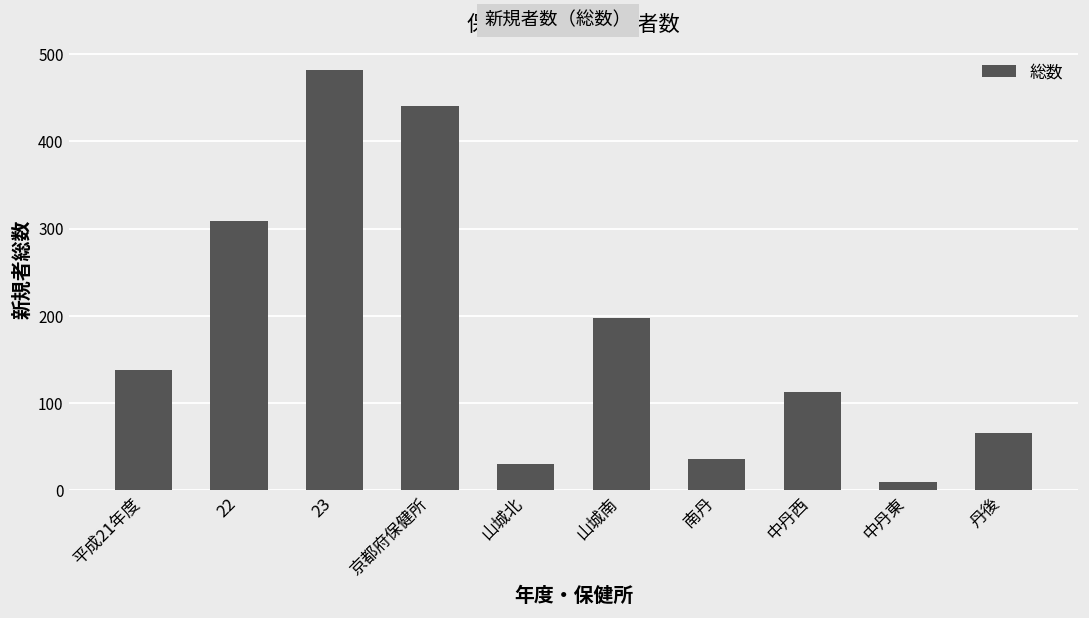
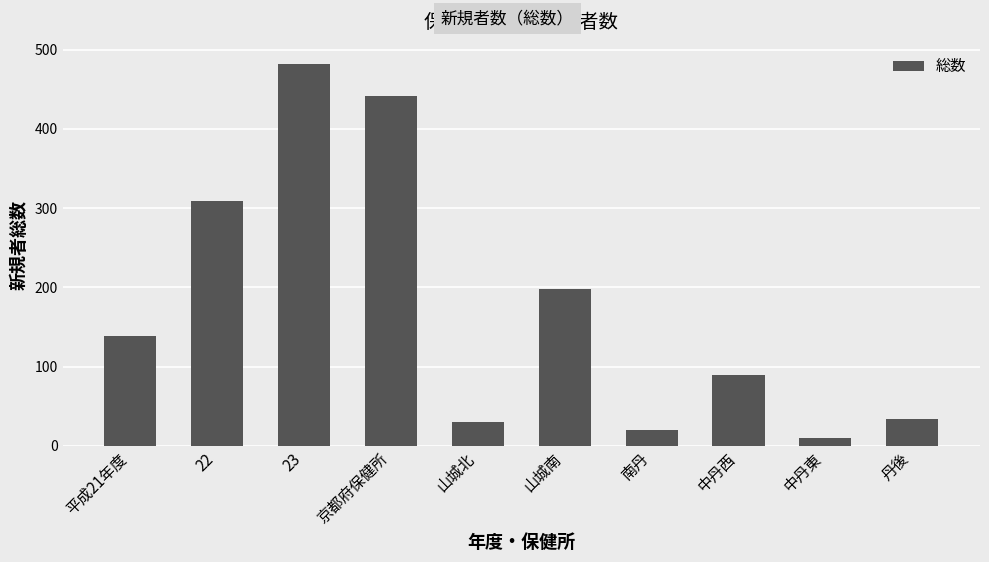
南丹: 40 -> 20
中丹西: 110 -> 90
丹後: 70 -> 30
